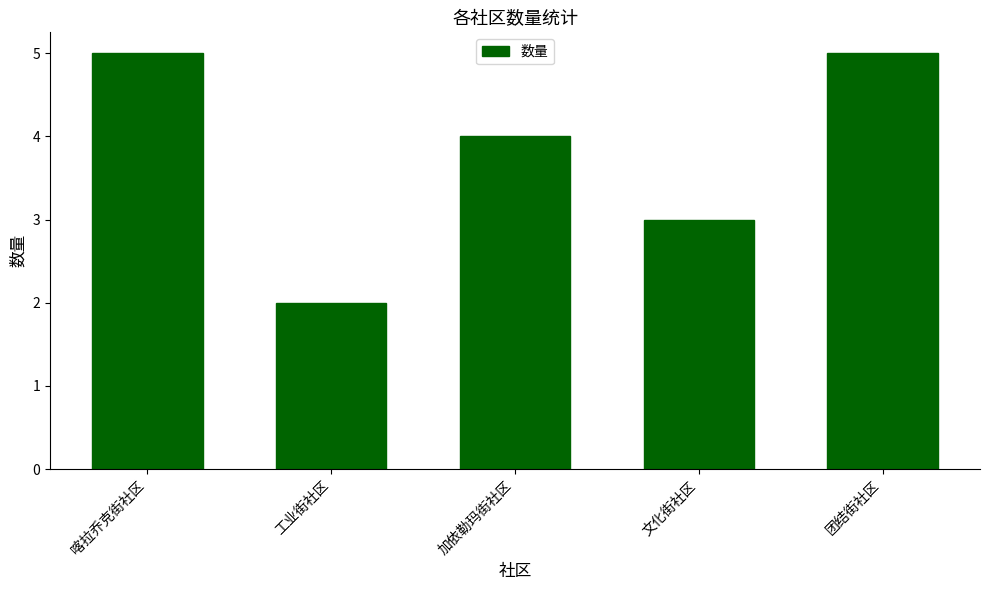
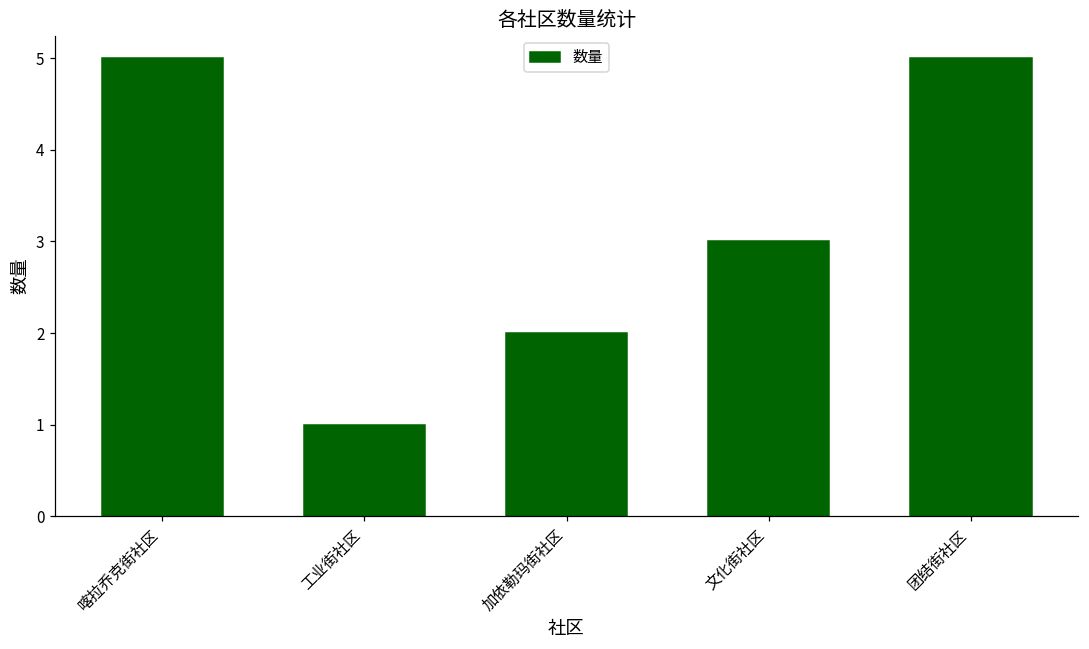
工业街社区: 2 -> 1
加依勒玛街社区: 4 -> 2
